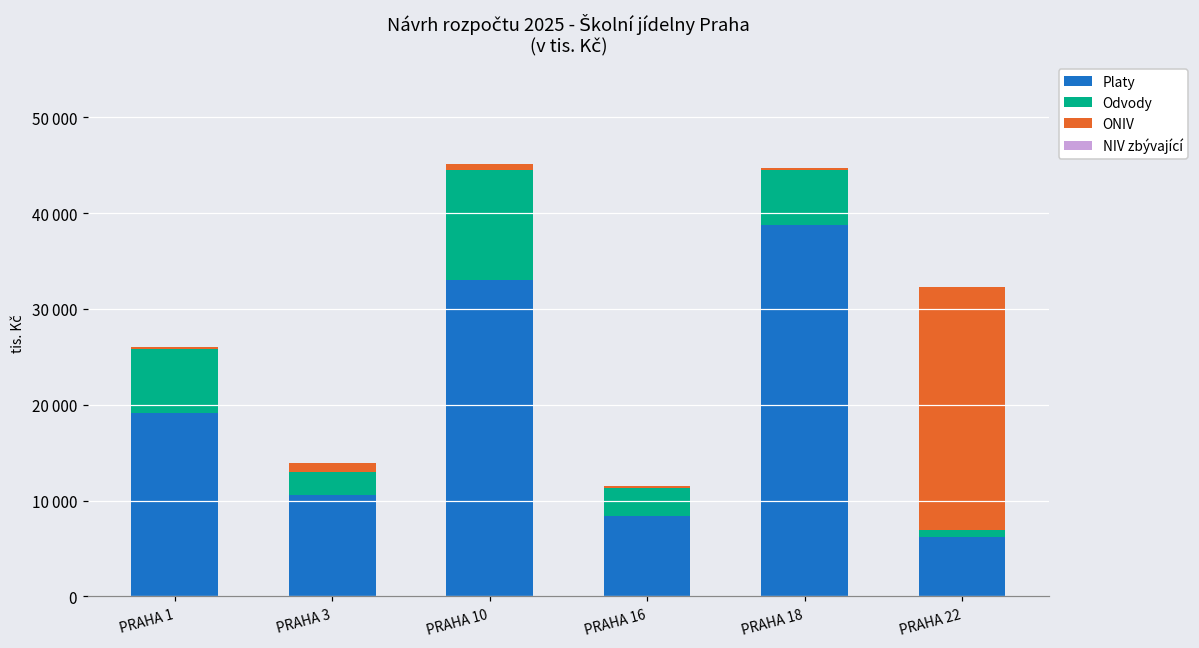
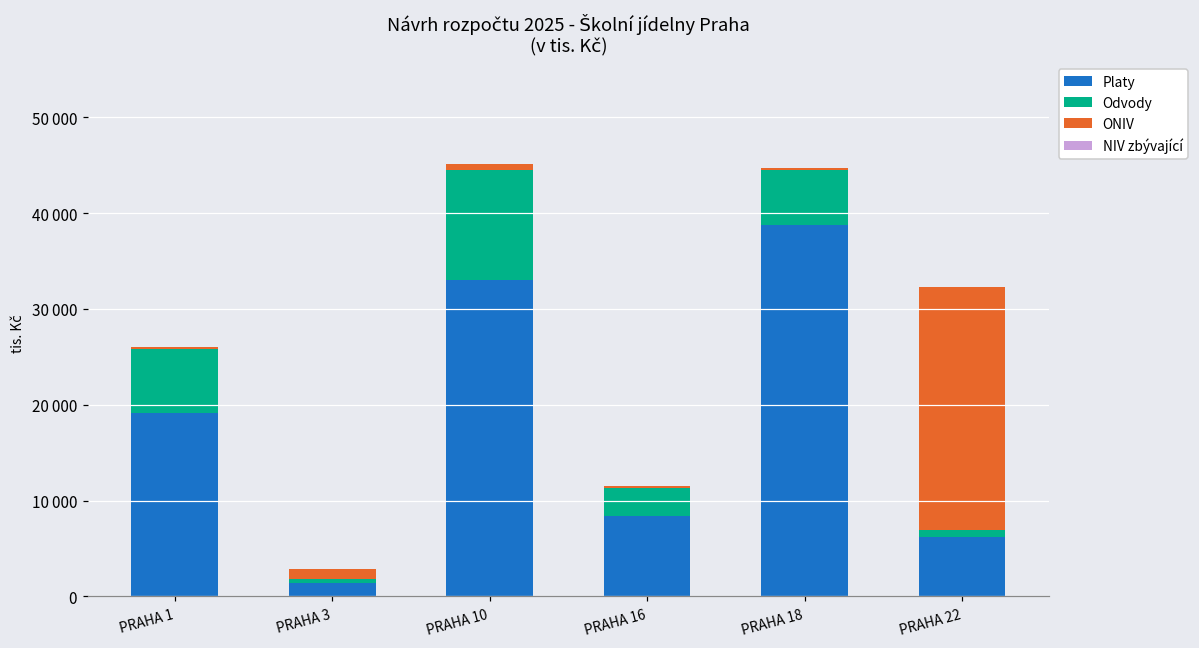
Platy, PRAHA 3: 11000 -> 1000
Odvody, PRAHA 3: 2000 -> 0
